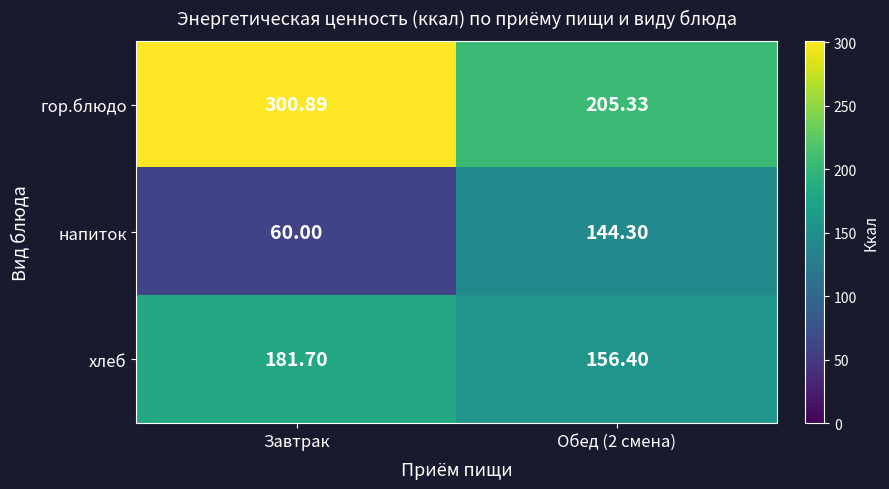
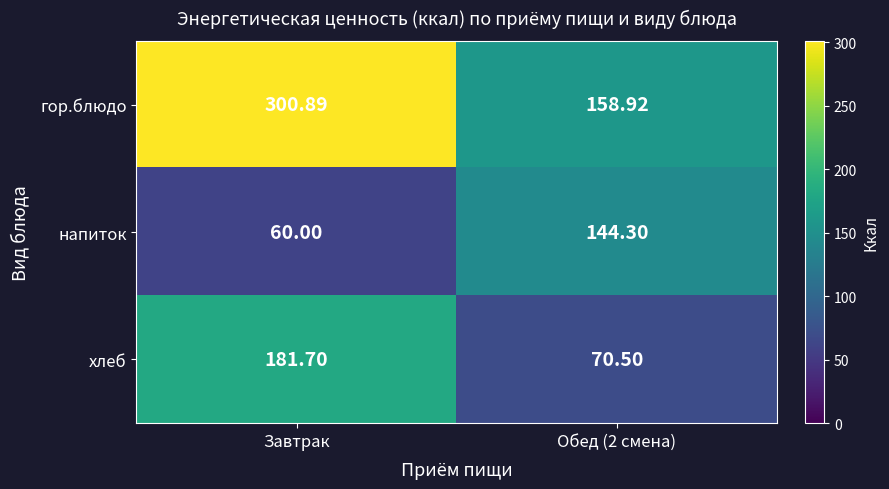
гор.блюдо, Обед (2 смена): 205.33 -> 158.92
хлеб, Обед (2 смена): 156.40 -> 70.50
